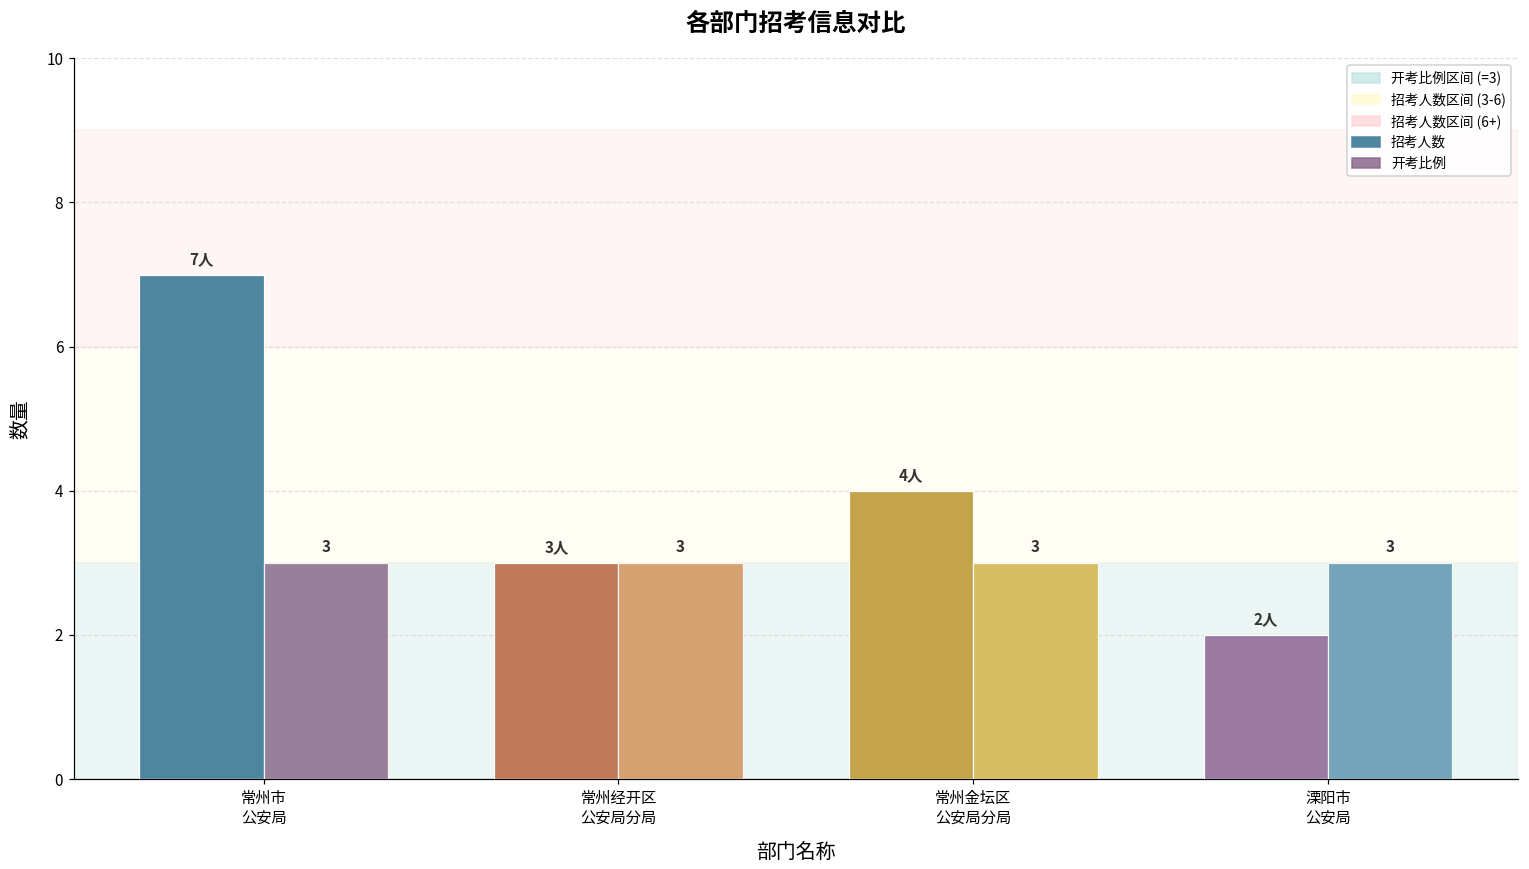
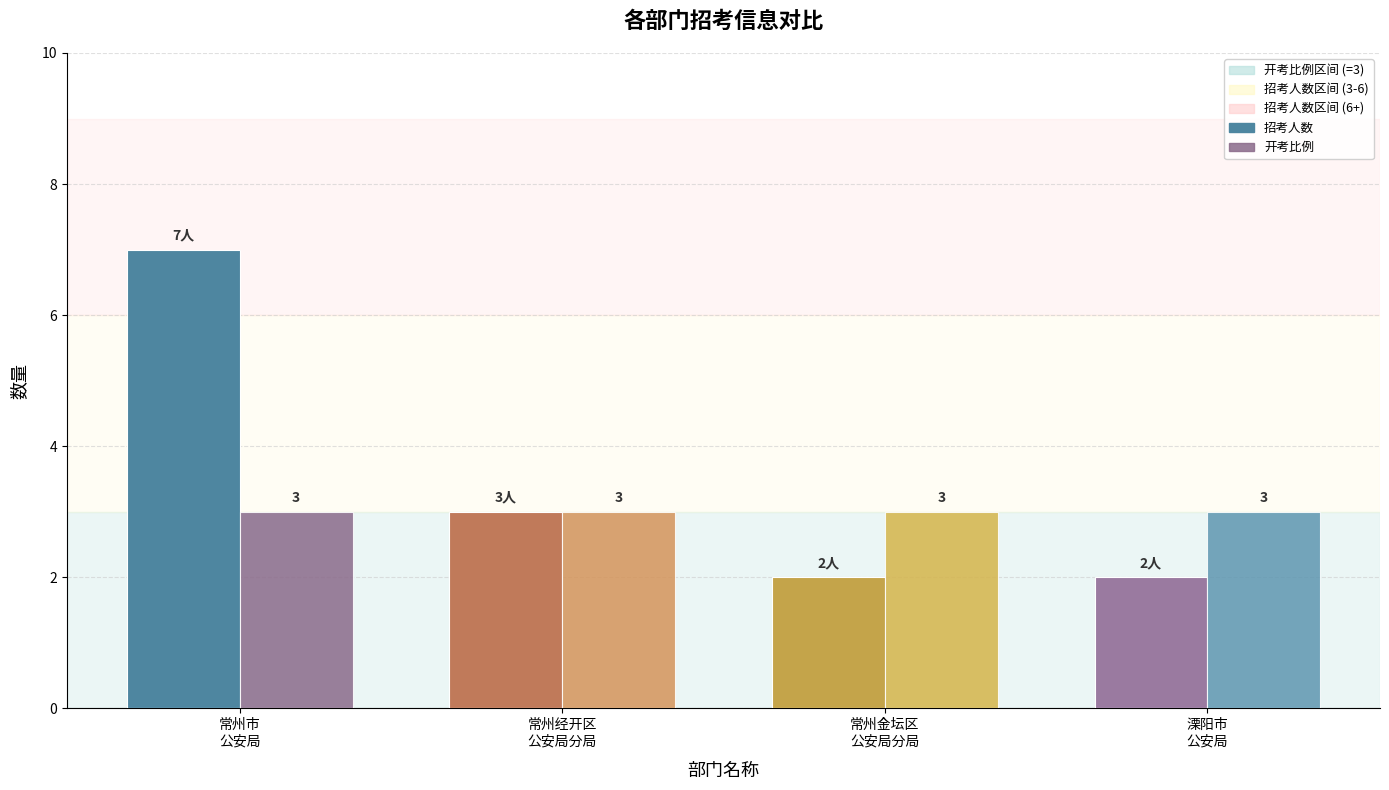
招考人数, 常州金坛区 公安局分局: 4人 -> 2人
